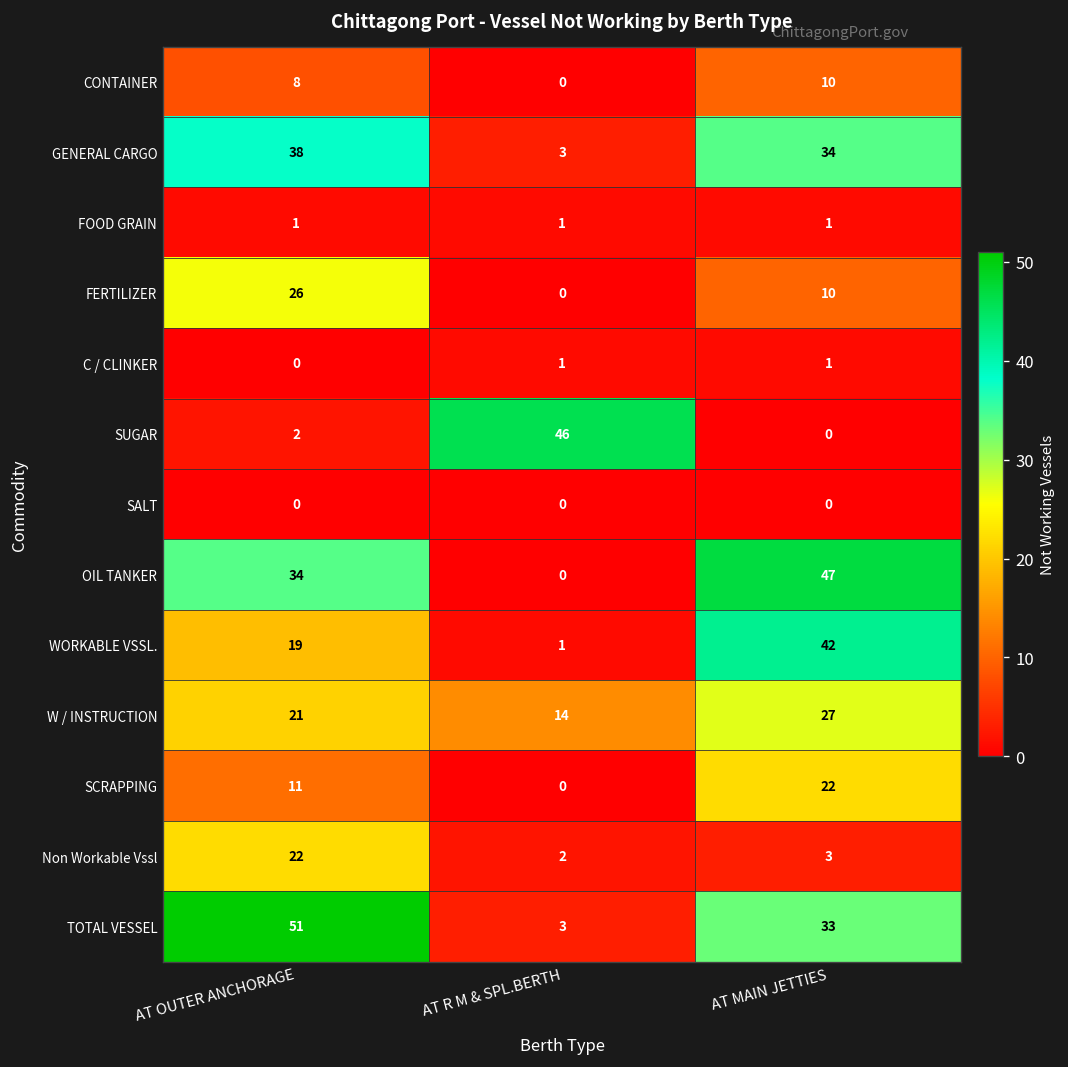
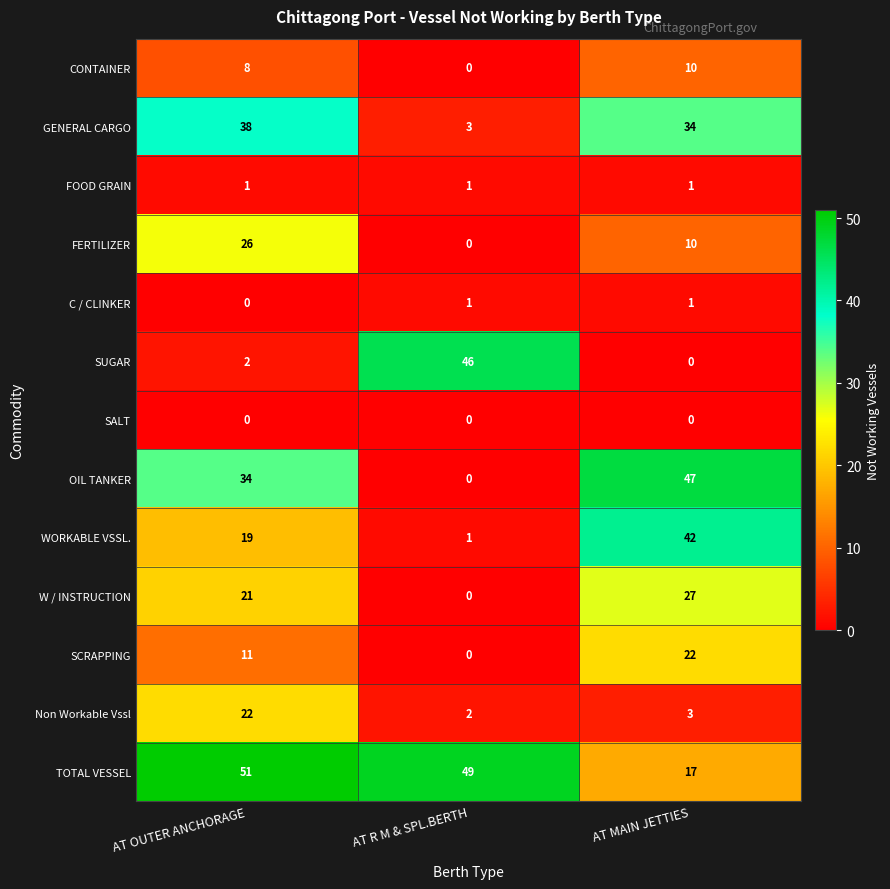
W / INSTRUCTION, AT R M & SPL.BERTH: 14 -> 0
TOTAL VESSEL, AT R M & SPL.BERTH: 3 -> 49
TOTAL VESSEL, AT MAIN JETTIES: 33 -> 17
